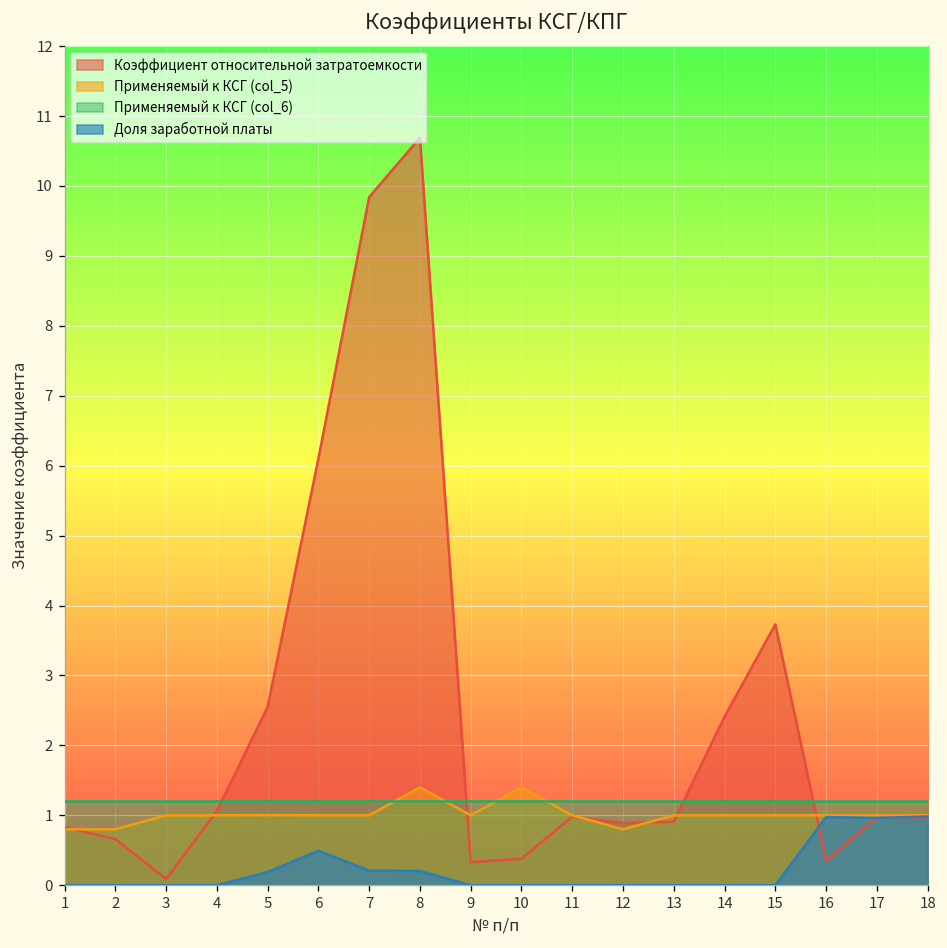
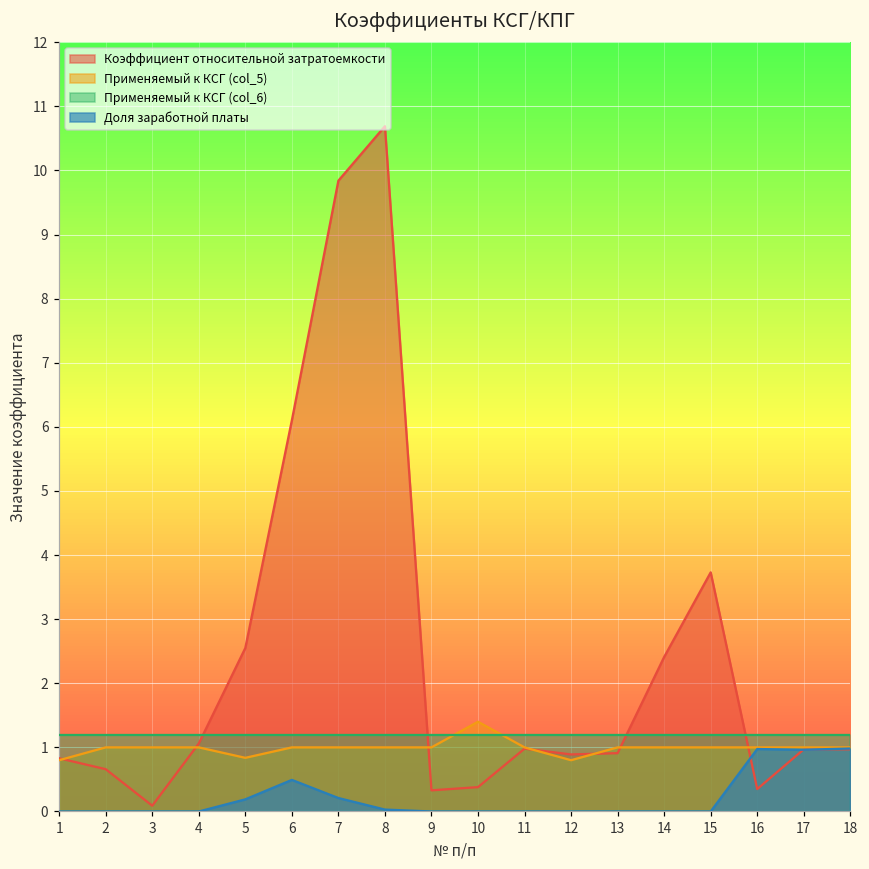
Применяемый к КСГ (col_5), 2: 0.8 -> 1.0
Применяемый к КСГ (col_5), 5: 1.0 -> 0.8
Применяемый к КСГ (col_5), 8: 1.4 -> 1.0
Доля заработной платы, 8: 0.2 -> 0.0
